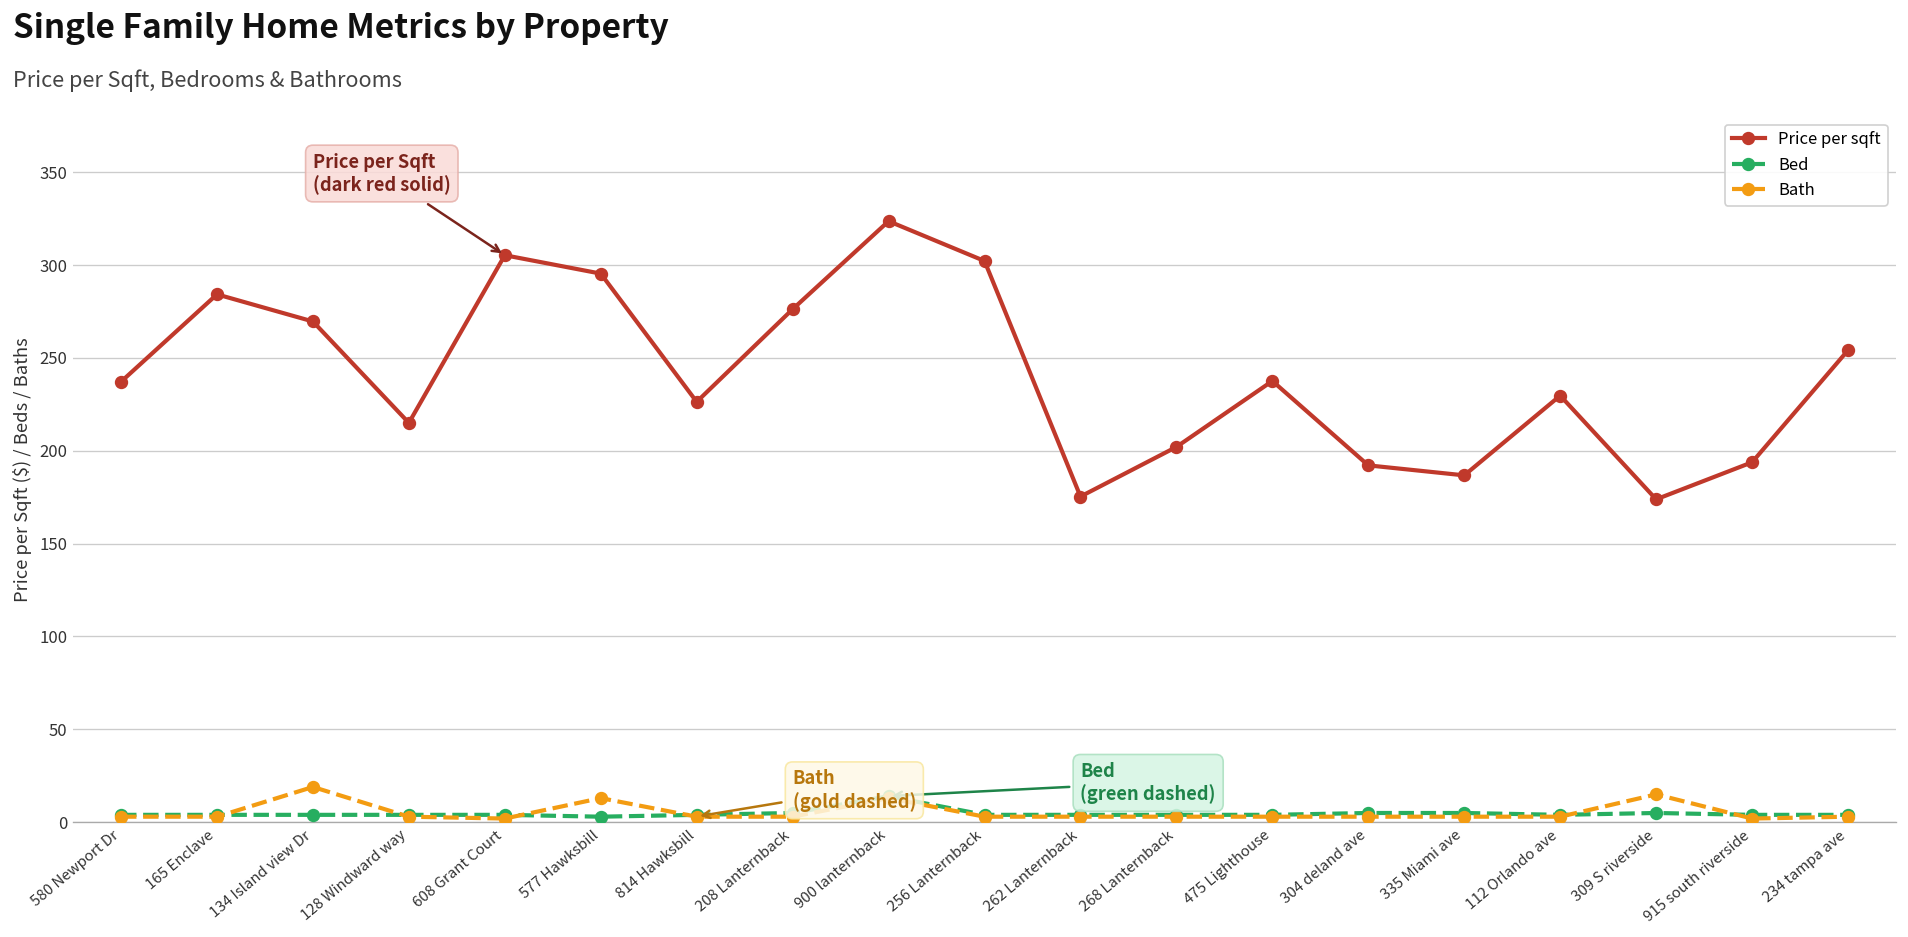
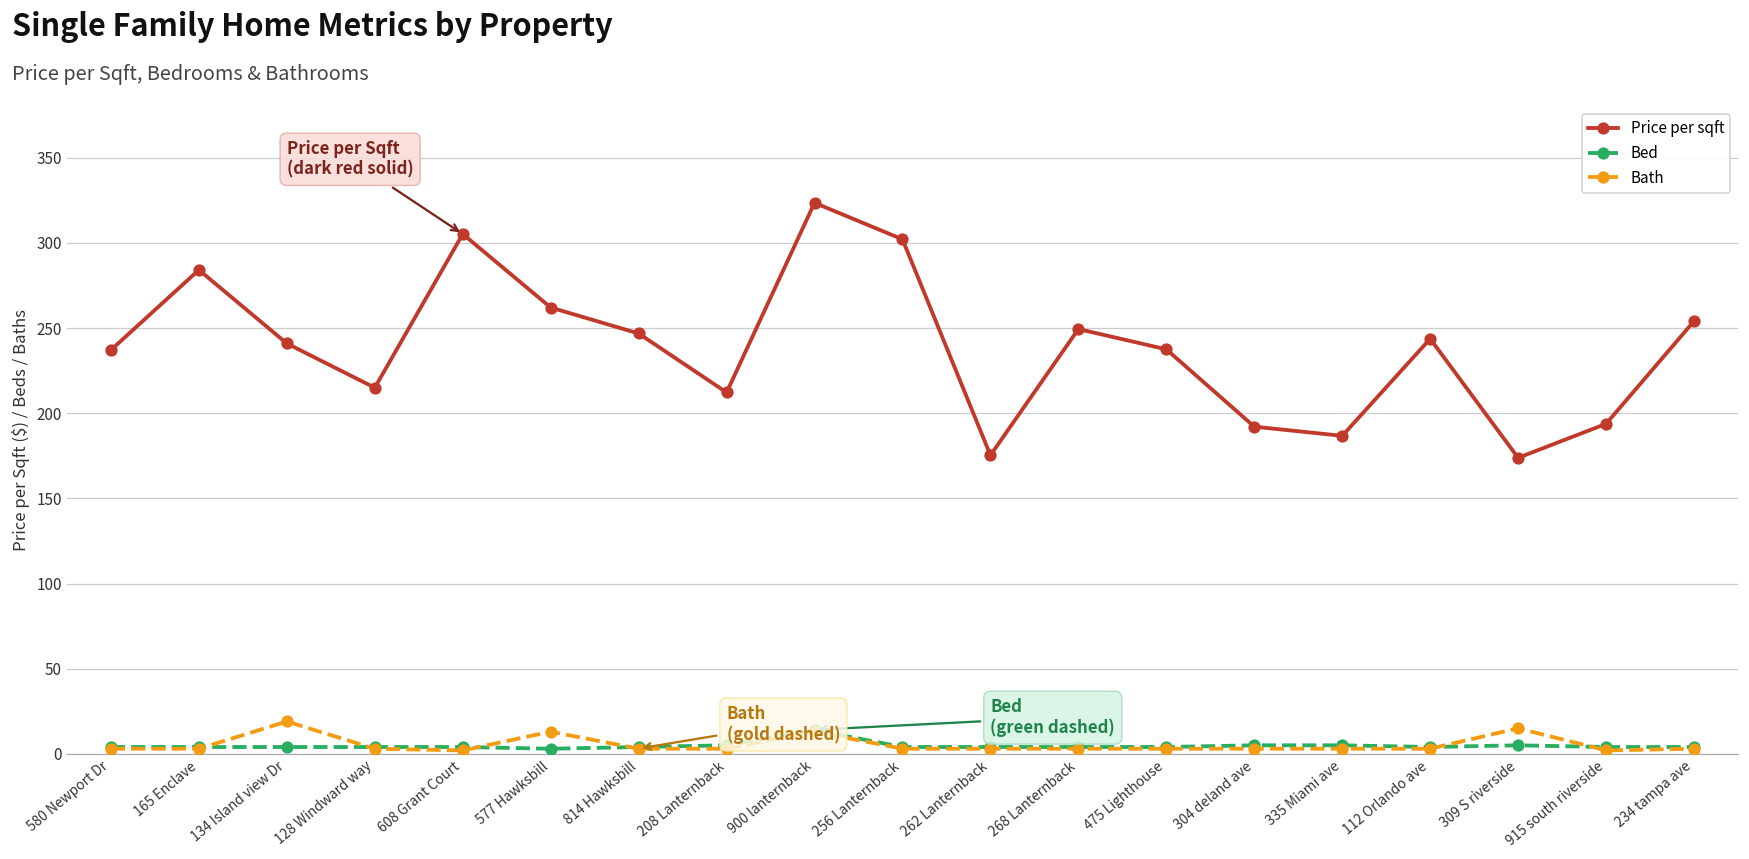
Price per sqft, 134 Island view Dr: 270 -> 241
Price per sqft, 577 Hawksbill: 295 -> 262
Price per sqft, 814 Hawksbill: 226 -> 247
Price per sqft, 208 Lanternback: 276 -> 212
Price per sqft, 268 Lanternback: 202 -> 249
Price per sqft, 112 Orlando ave: 230 -> 244
